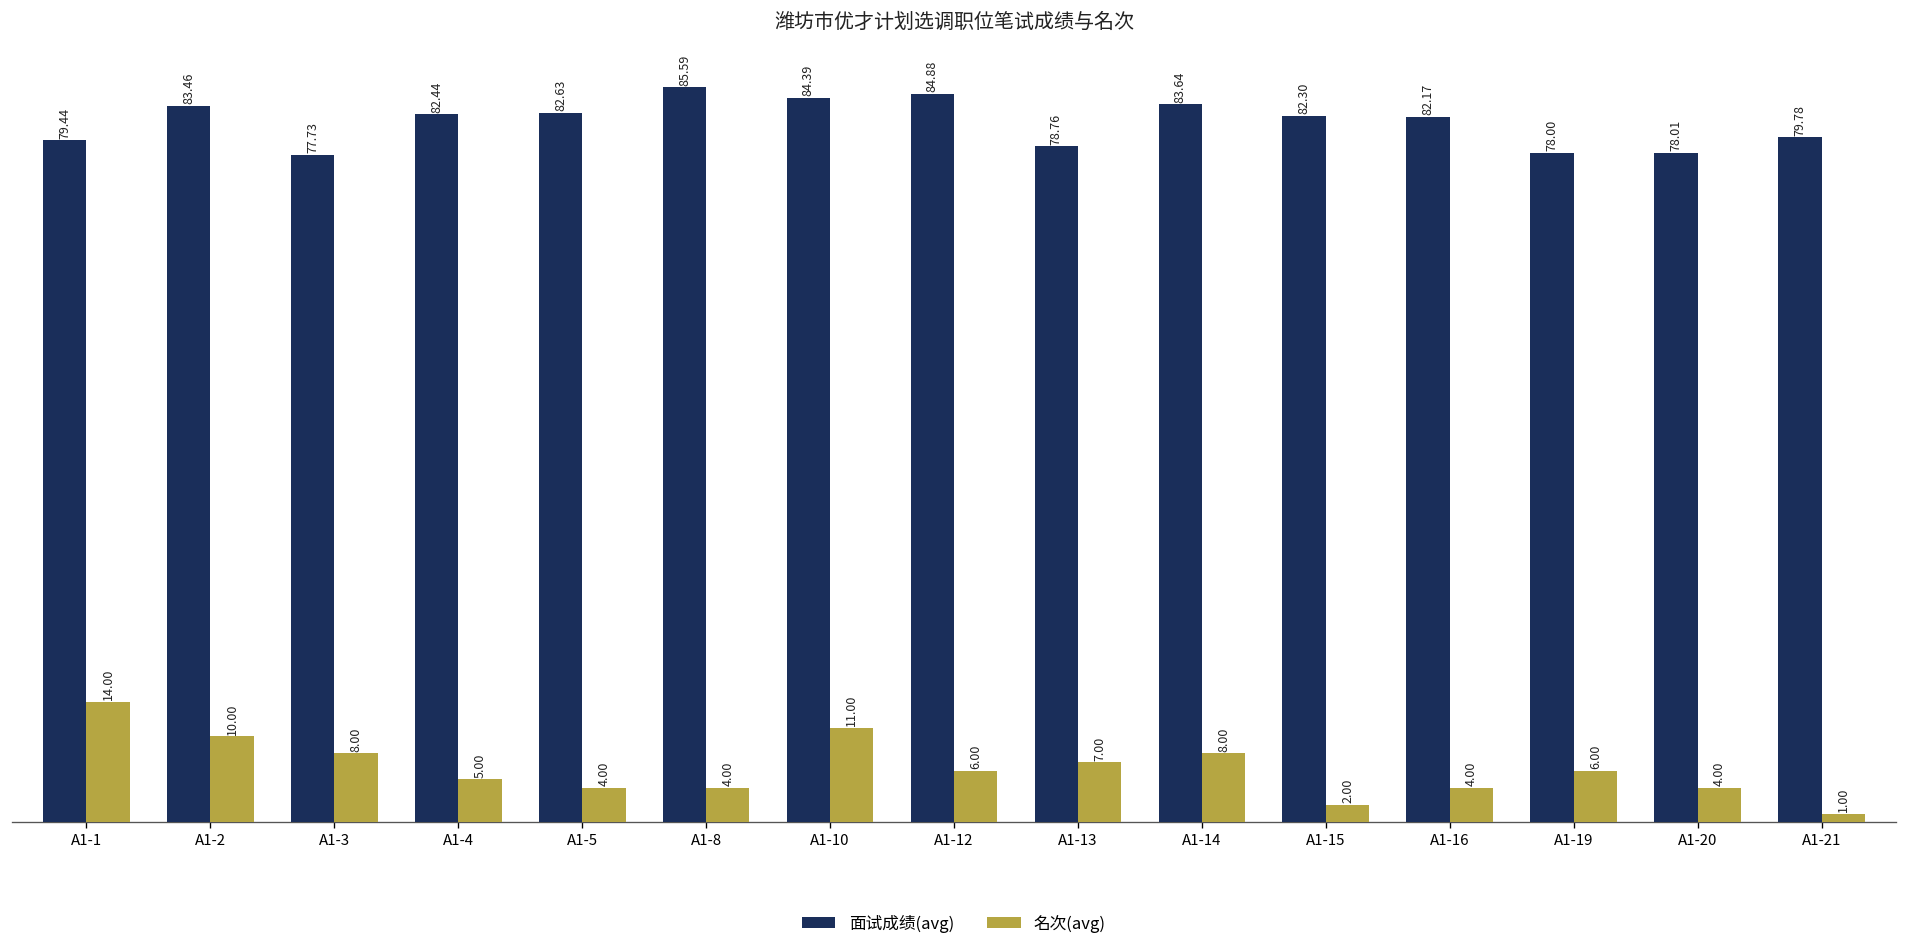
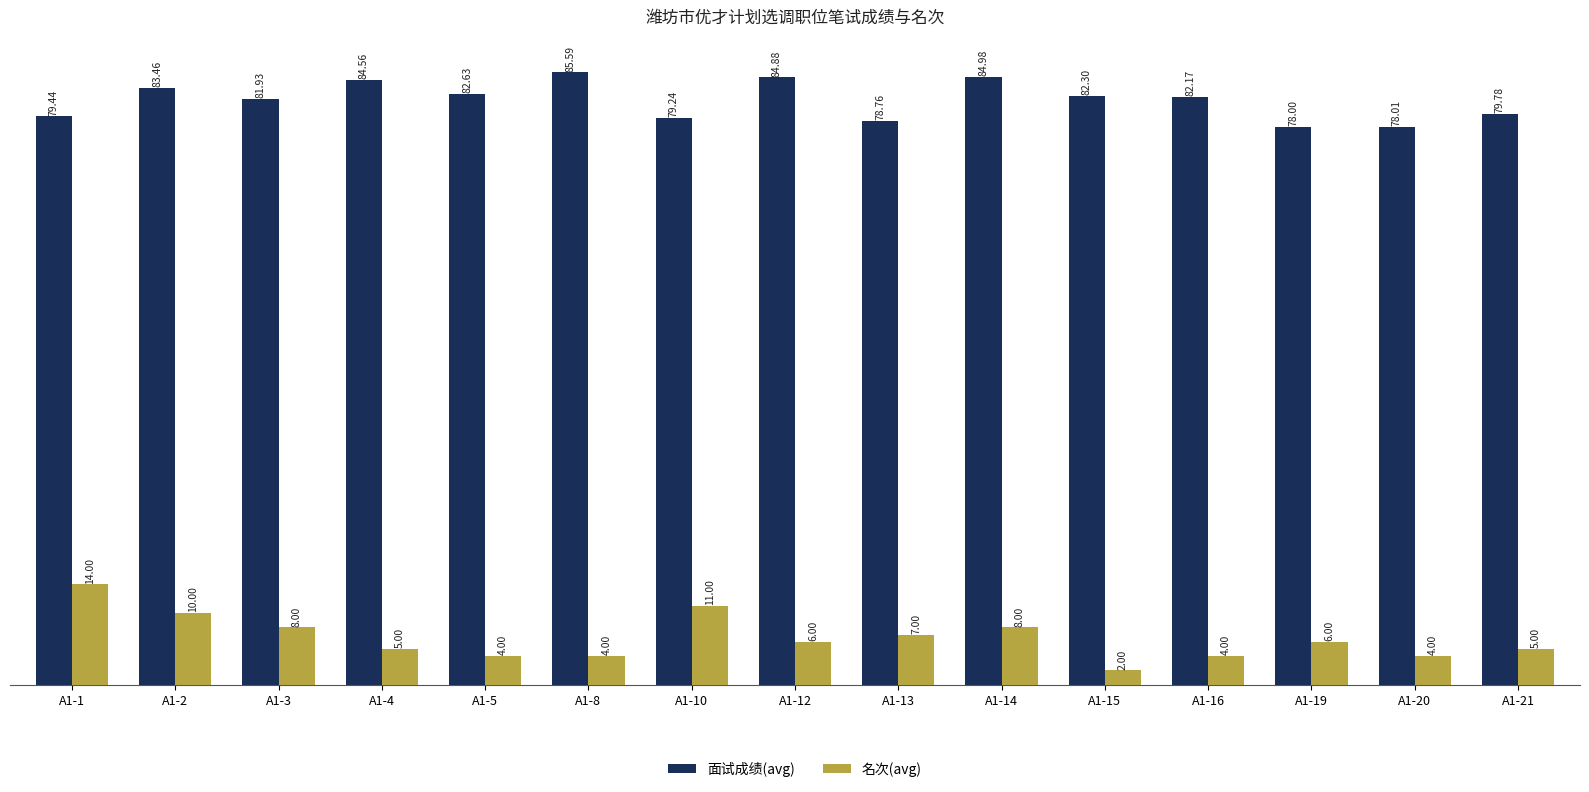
面试成绩(avg), A1-3: 77.73 -> 81.93
面试成绩(avg), A1-4: 82.44 -> 84.56
面试成绩(avg), A1-10: 84.39 -> 79.24
面试成绩(avg), A1-14: 83.64 -> 84.98
名次(avg), A1-21: 1.00 -> 5.00
